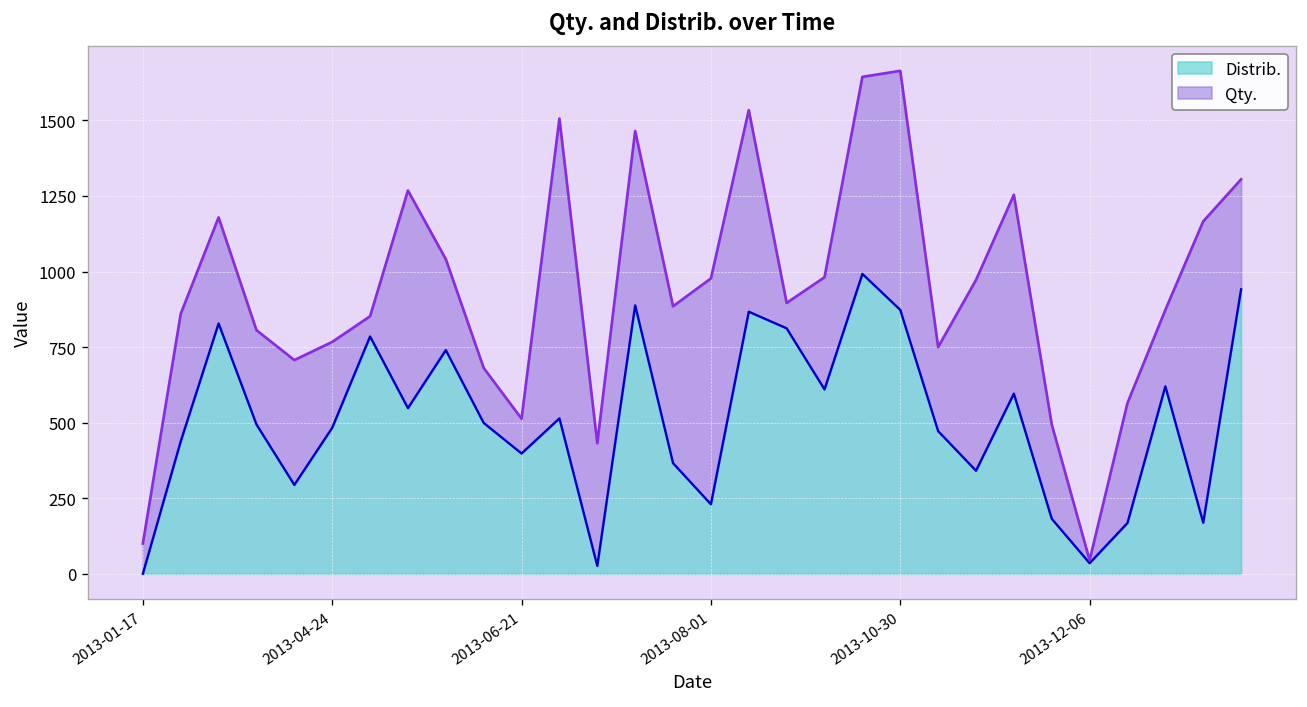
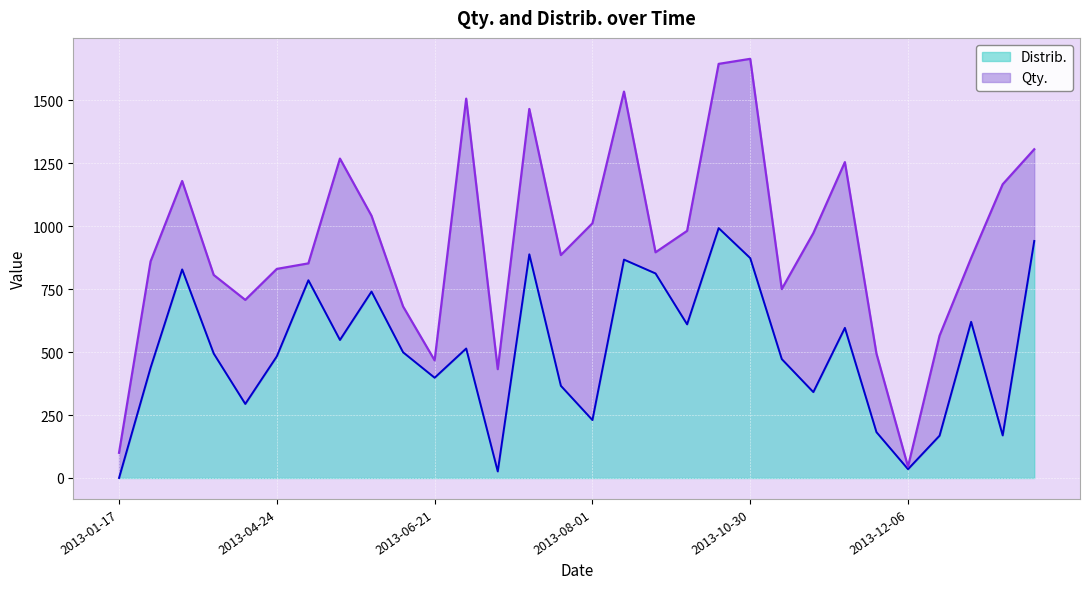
Qty., 2013-04-24: 280 -> 350
Qty., 2013-06-21: 120 -> 70
Qty., 2013-08-01: 750 -> 780
